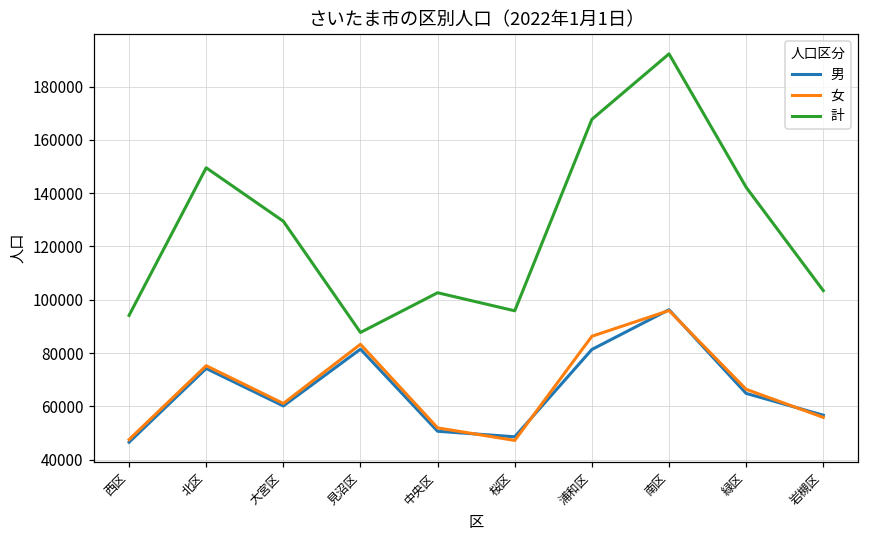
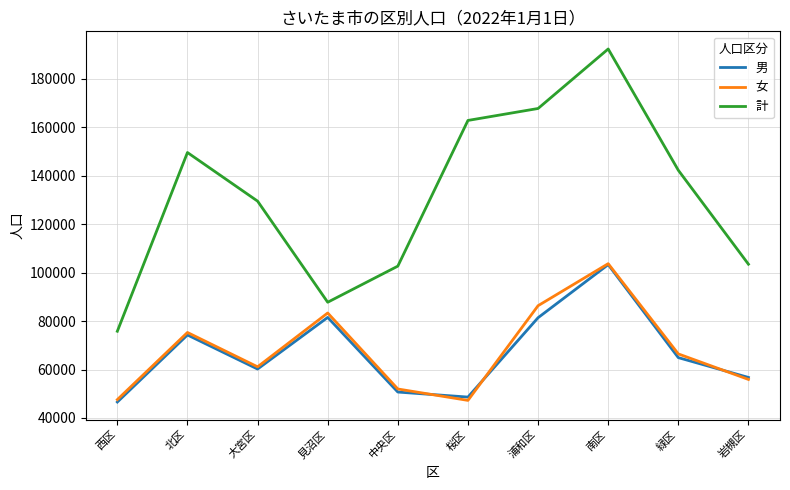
計, 西区: 94000 -> 76000
計, 桜区: 96000 -> 163000
男, 南区: 96000 -> 103000
女, 南区: 96000 -> 104000
